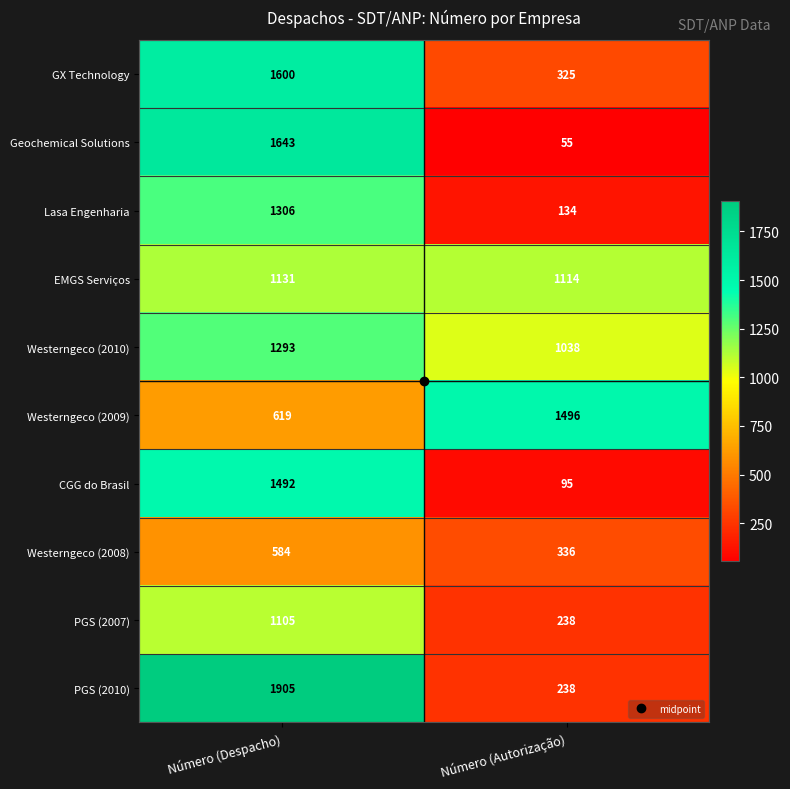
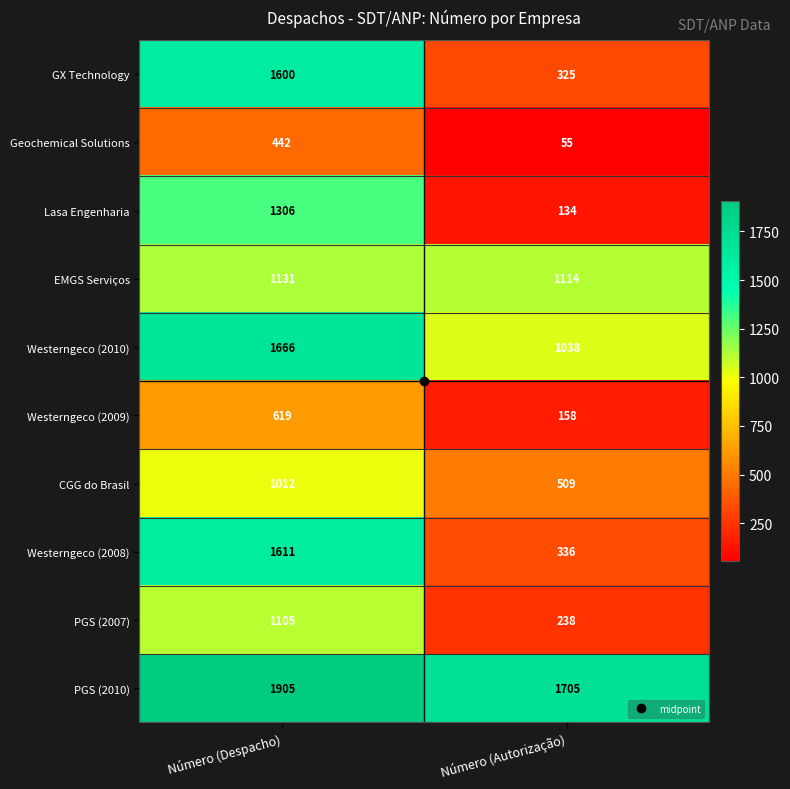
Geochemical Solutions, Número (Despacho): 1643 -> 442
Westerngeco (2010), Número (Despacho): 1293 -> 1666
Westerngeco (2009), Número (Autorização): 1496 -> 158
CGG do Brasil, Número (Despacho): 1492 -> 1012
CGG do Brasil, Número (Autorização): 95 -> 509
Westerngeco (2008), Número (Despacho): 584 -> 1611
PGS (2010), Número (Autorização): 238 -> 1705
